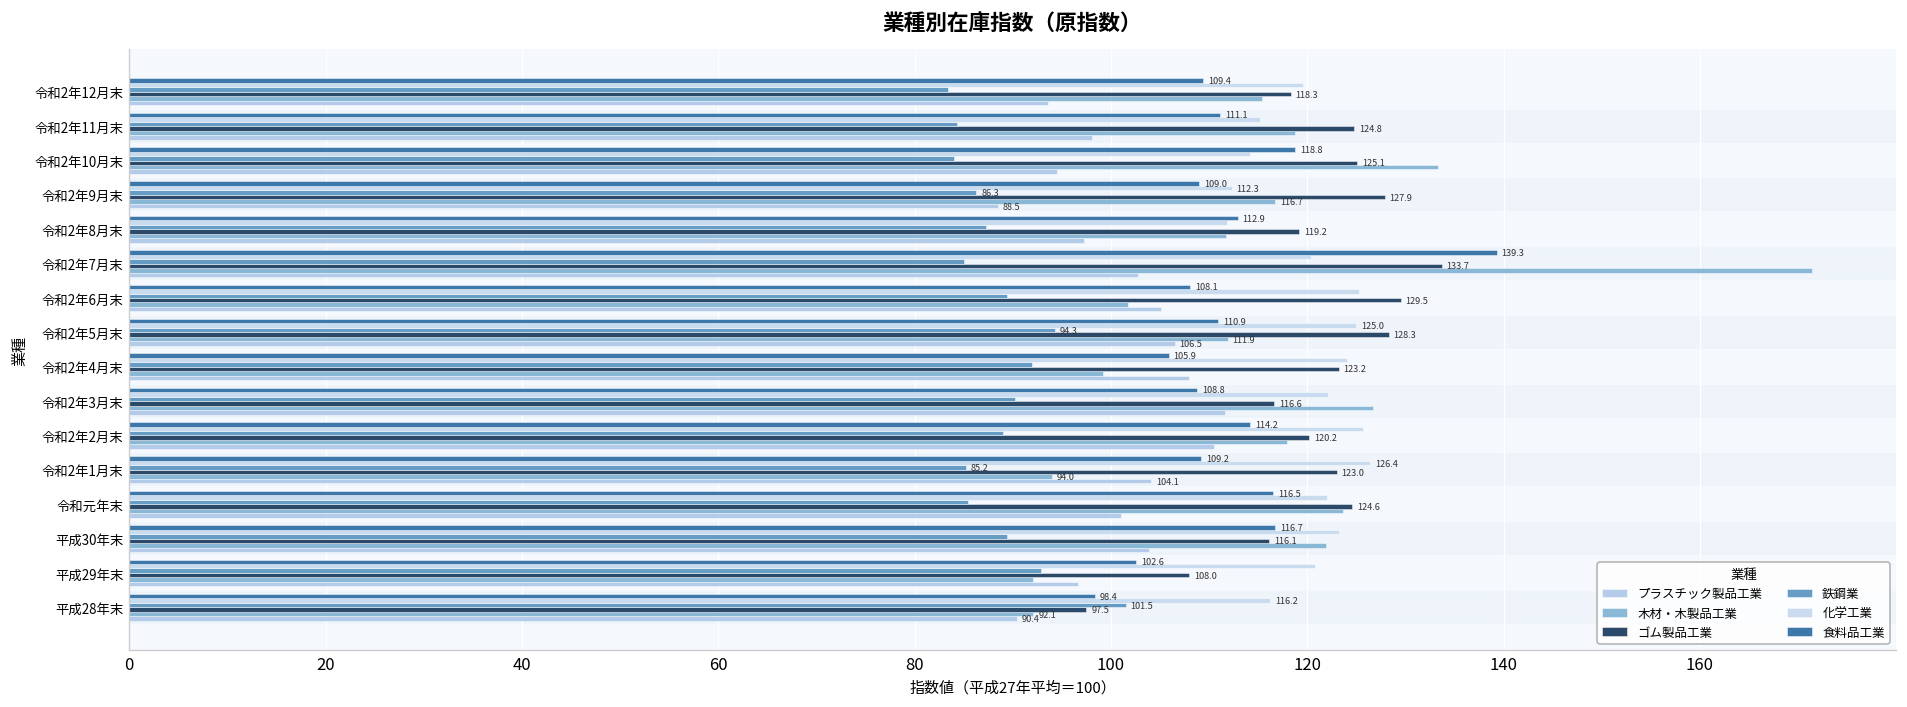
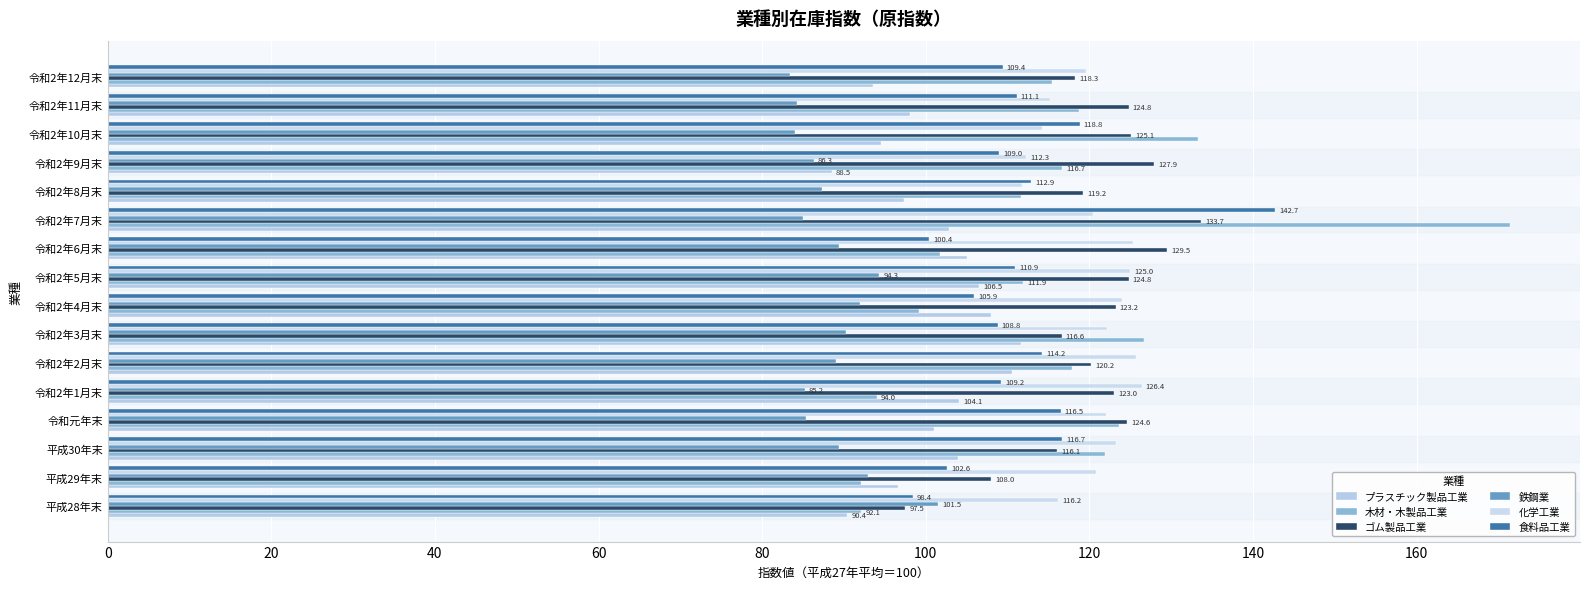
食料品工業, 令和2年7月末: 139.3 -> 142.7
食料品工業, 令和2年6月末: 108.1 -> 100.4
ゴム製品工業, 令和2年5月末: 128.3 -> 124.8
